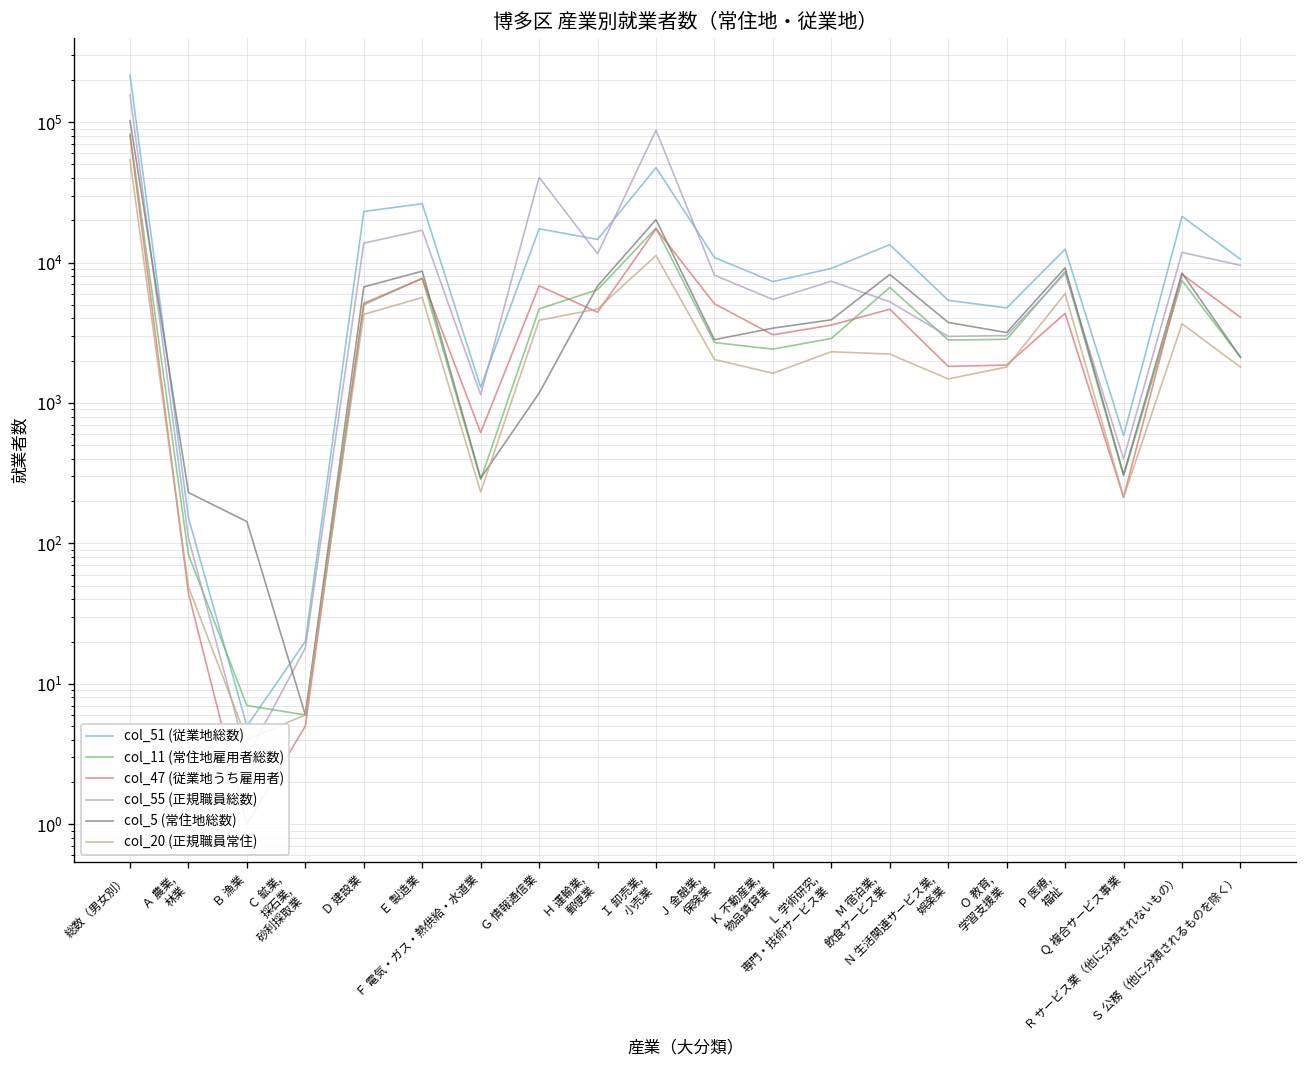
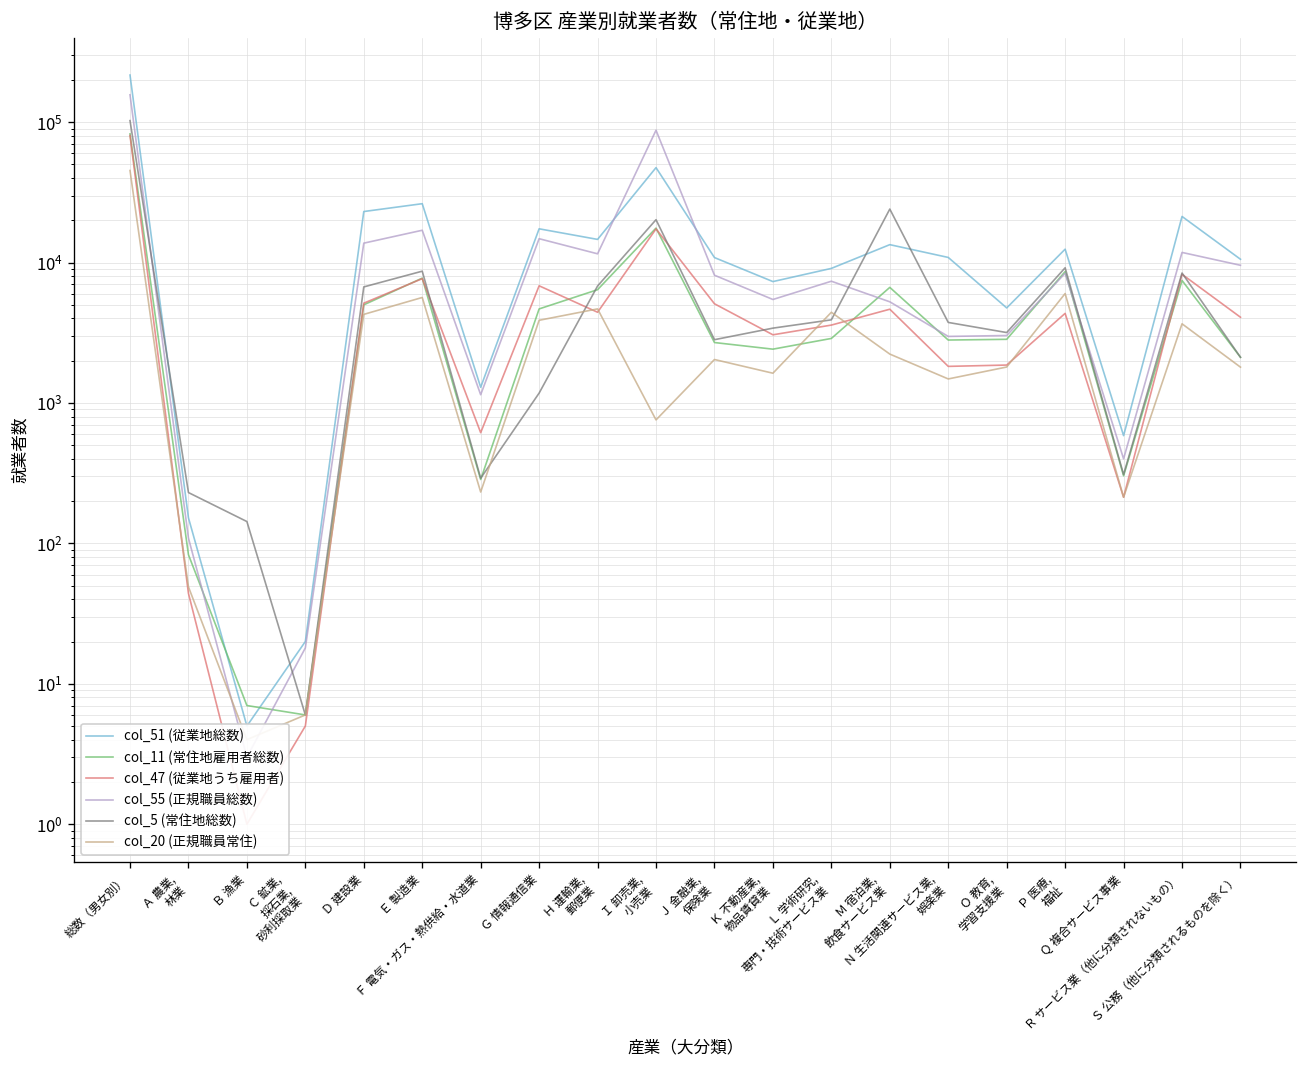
col_20 (正規職員常住), 総数（男女別）: 50000 -> 45000
col_55 (正規職員総数), Ｇ 情報通信業: 40000 -> 15000
col_20 (正規職員常住), Ｉ 卸売業, 小売業: 11000 -> 800
col_20 (正規職員常住), Ｌ 学術研究, 専門・技術サービス業: 2300 -> 4400
col_5 (常住地総数), Ｍ 宿泊業, 飲食サービス業: 8000 -> 24000
col_51 (従業地総数), Ｎ 生活関連サービス業, 娯楽業: 5000 -> 11000
